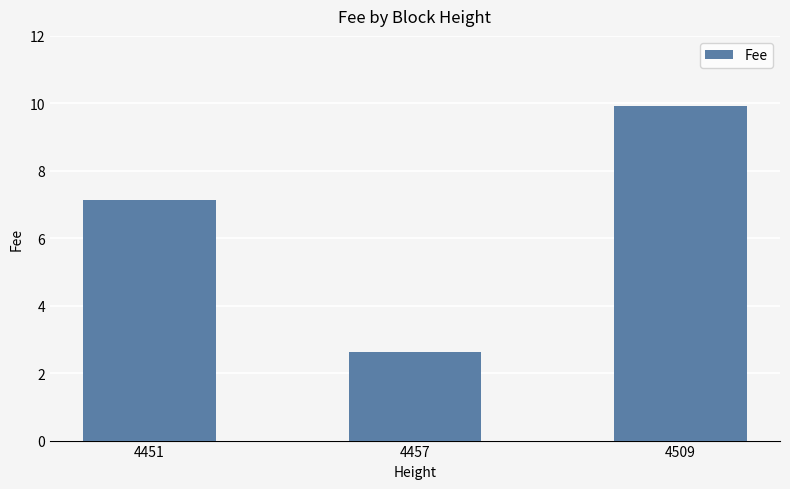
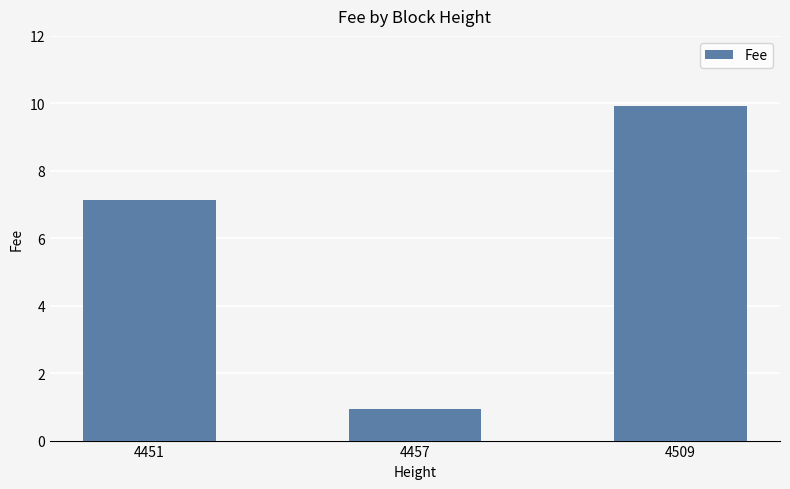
4457: 2.6 -> 0.9
